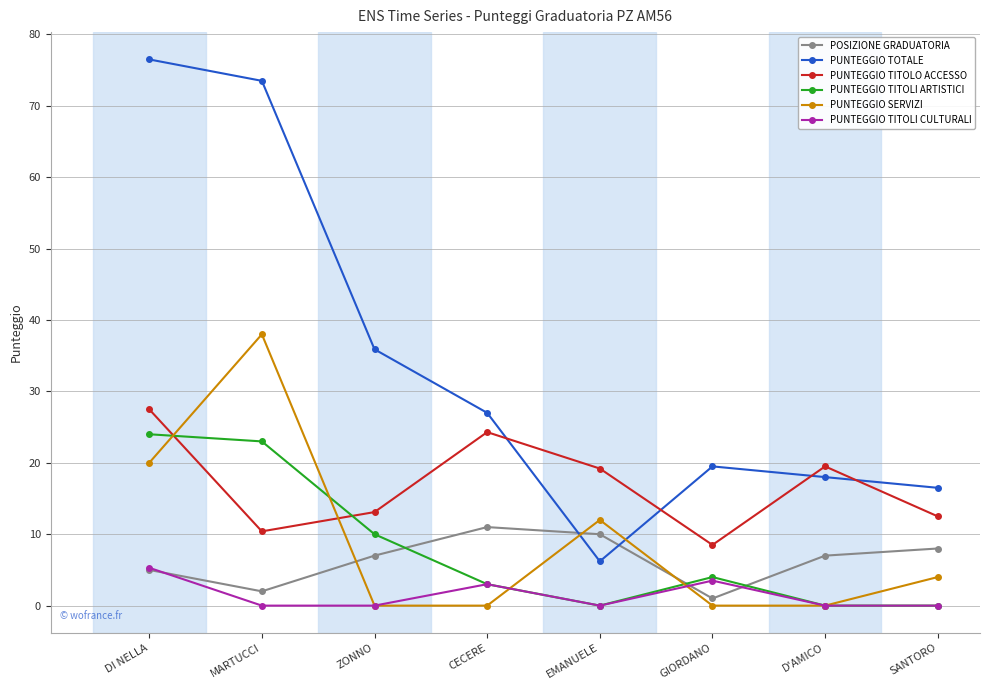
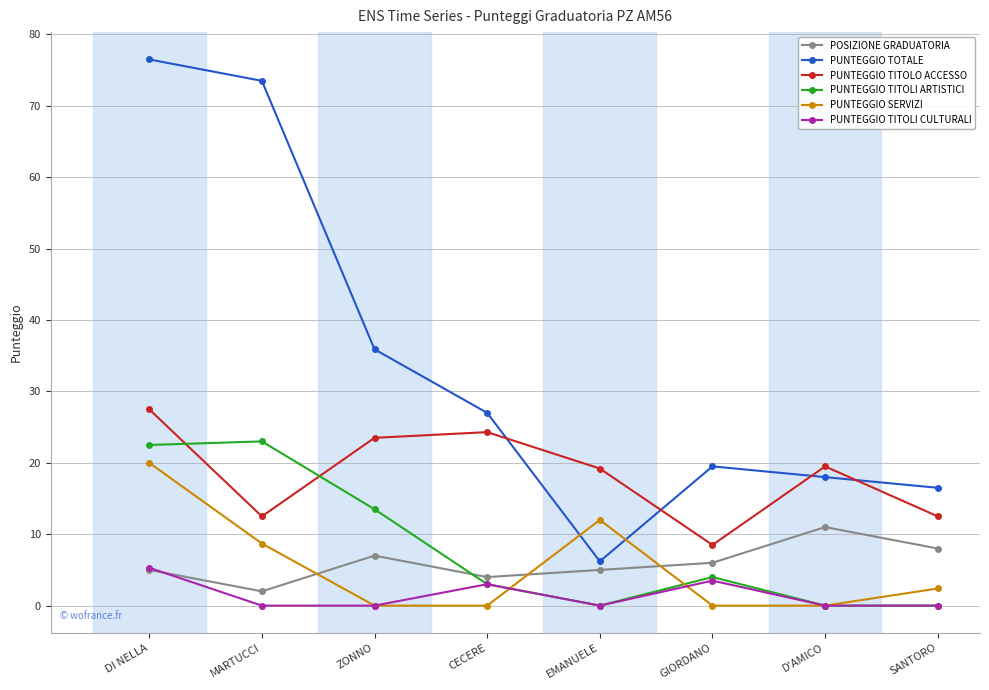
PUNTEGGIO TITOLI ARTISTICI, DI NELLA: 24 -> 23
PUNTEGGIO TITOLO ACCESSO, MARTUCCI: 10 -> 13
PUNTEGGIO SERVIZI, MARTUCCI: 38 -> 9
PUNTEGGIO TITOLO ACCESSO, ZONNO: 13 -> 24
PUNTEGGIO TITOLI ARTISTICI, ZONNO: 10 -> 14
POSIZIONE GRADUATORIA, CECERE: 11 -> 4
POSIZIONE GRADUATORIA, EMANUELE: 10 -> 5
POSIZIONE GRADUATORIA, GIORDANO: 1 -> 6
POSIZIONE GRADUATORIA, D'AMICO: 7 -> 11
PUNTEGGIO SERVIZI, SANTORO: 4 -> 2
